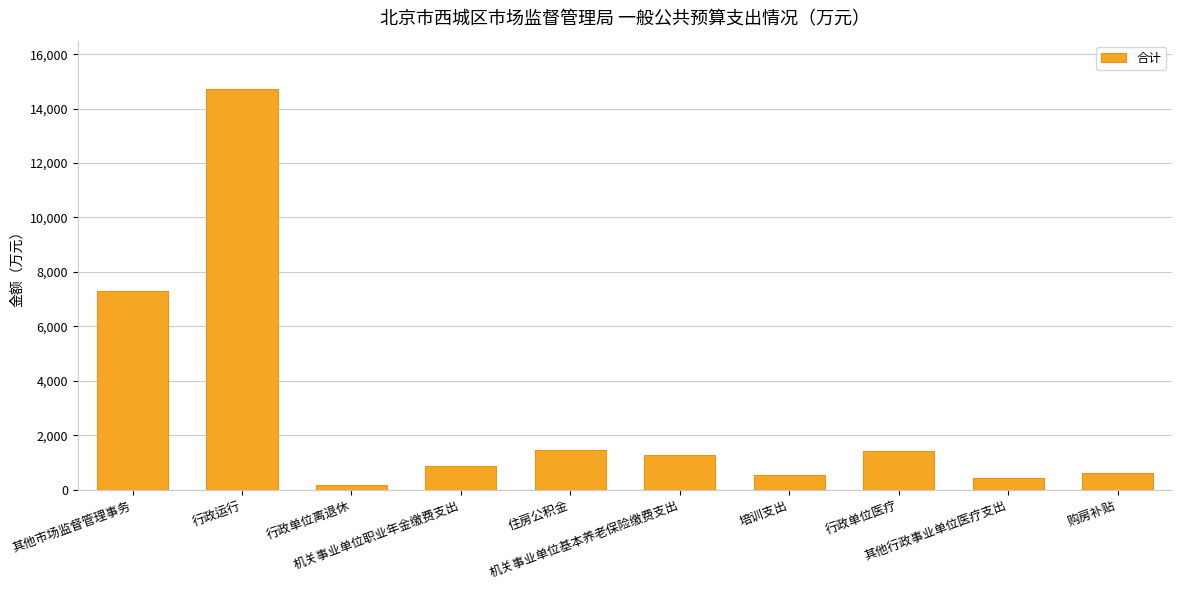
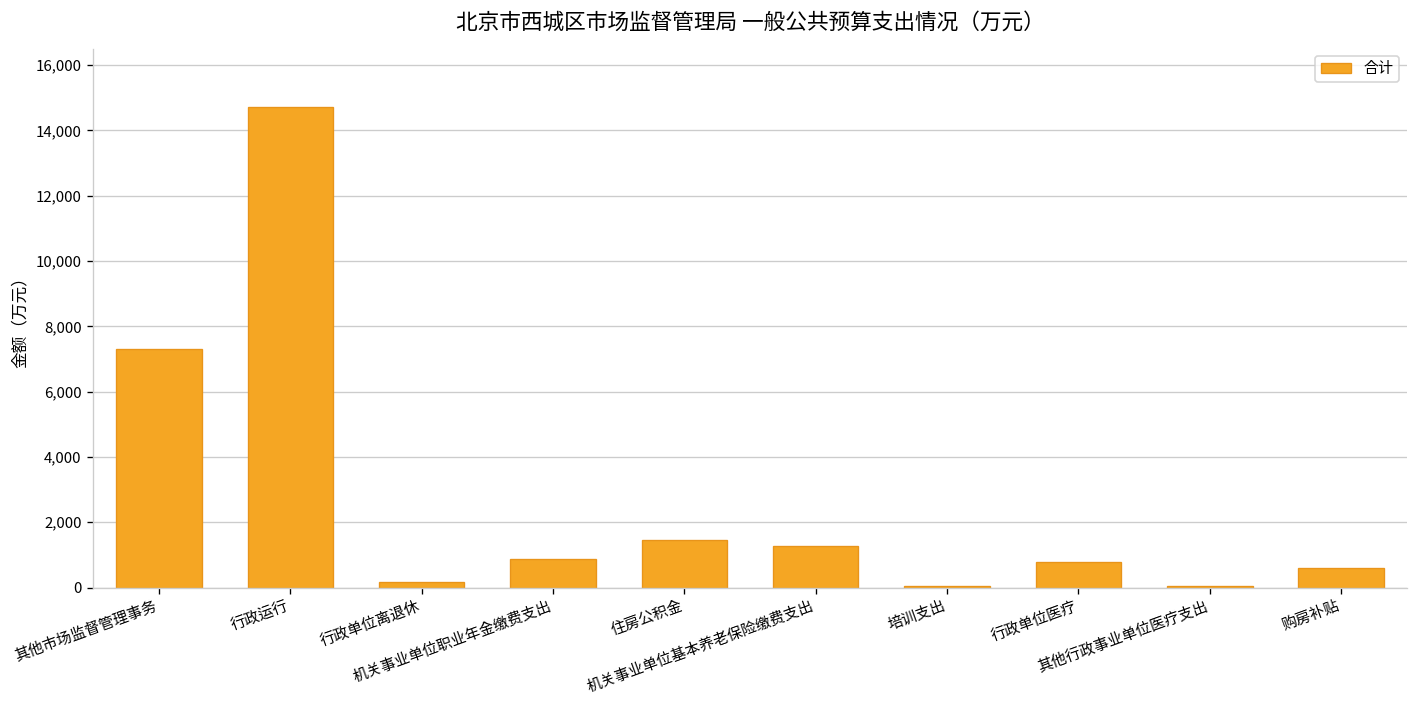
培训支出: 500 -> 100
行政单位医疗: 1,400 -> 800
其他行政事业单位医疗支出: 400 -> 100
